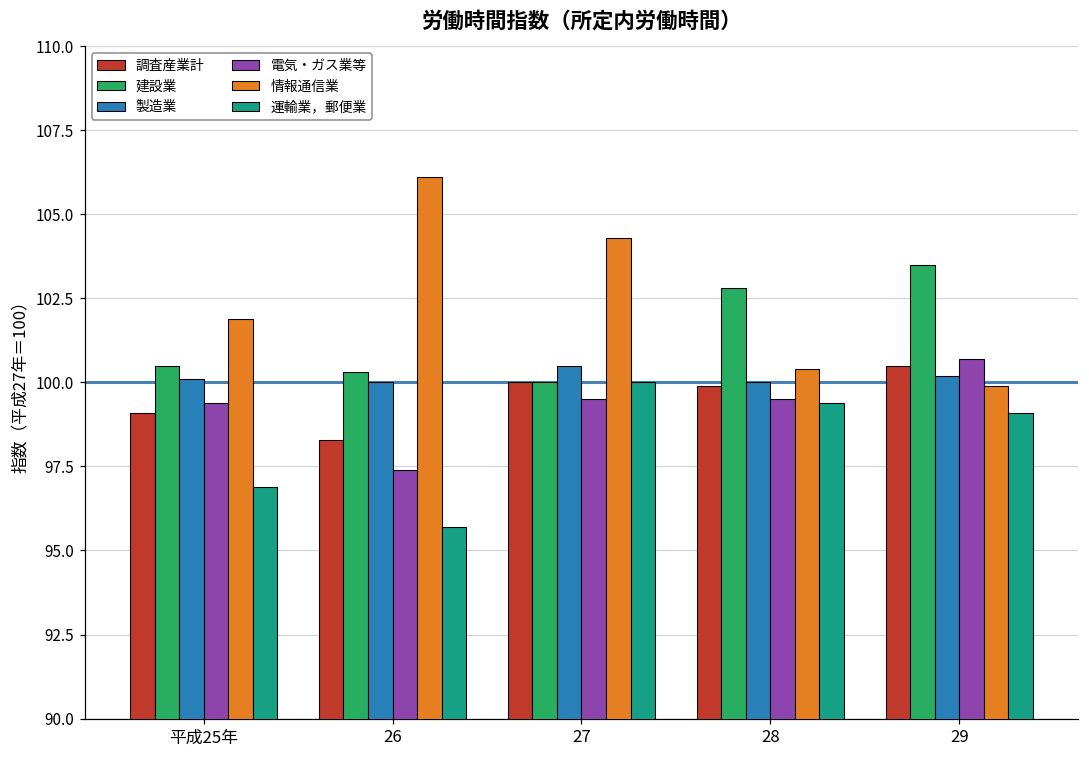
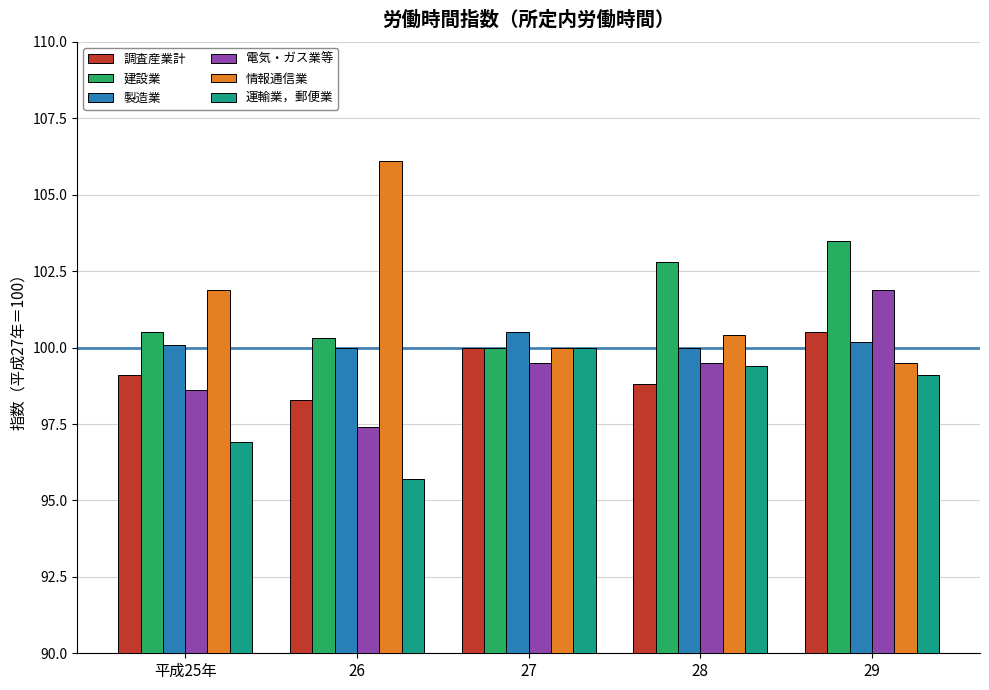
電気・ガス業等, 平成25年: 99.4 -> 98.6
情報通信業, 27: 104.3 -> 100.0
調査産業計, 28: 99.9 -> 98.8
電気・ガス業等, 29: 100.7 -> 101.9
情報通信業, 29: 99.9 -> 99.5
